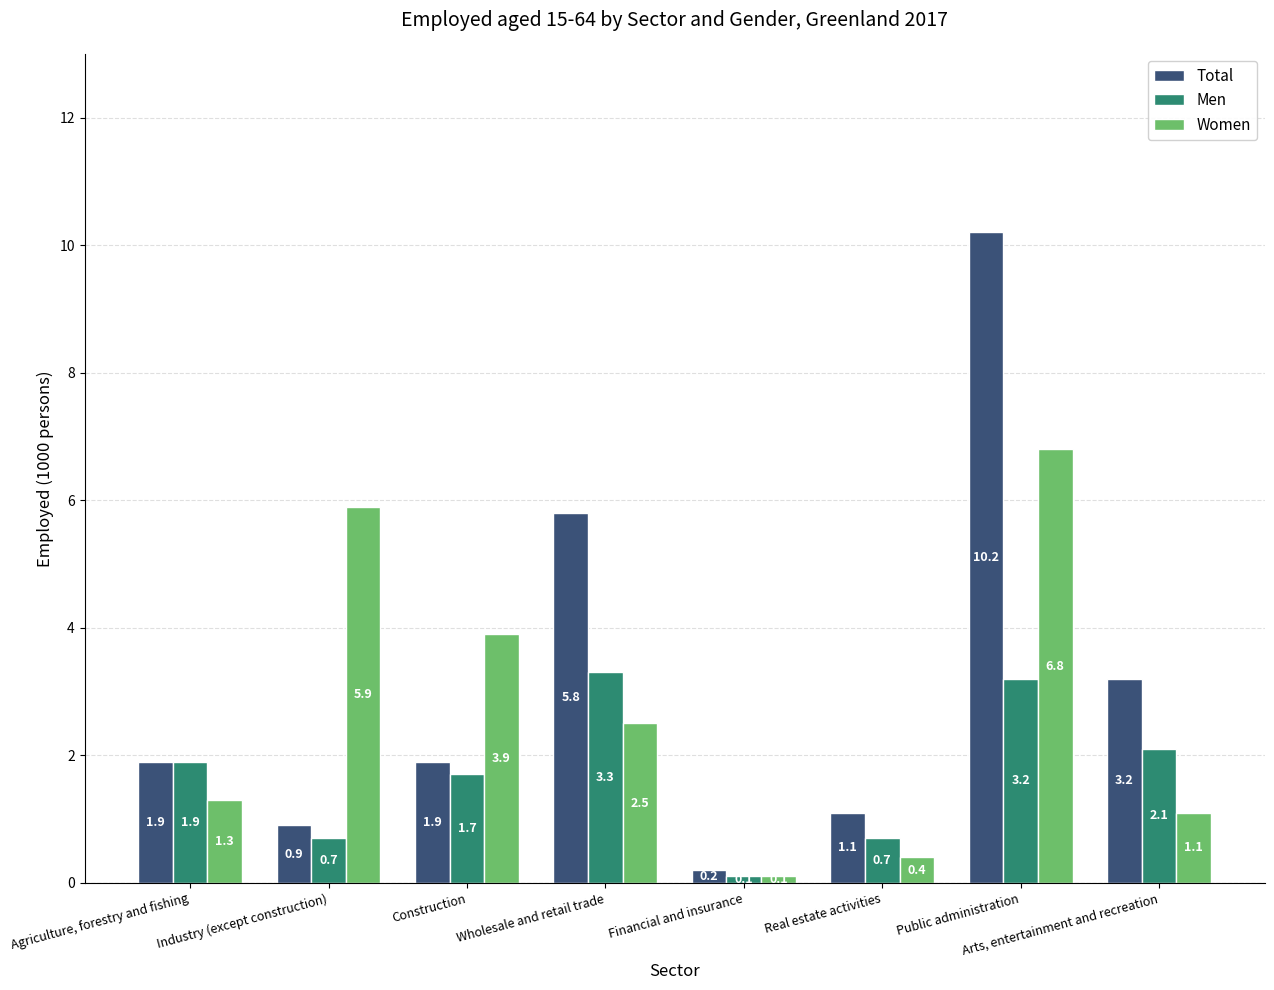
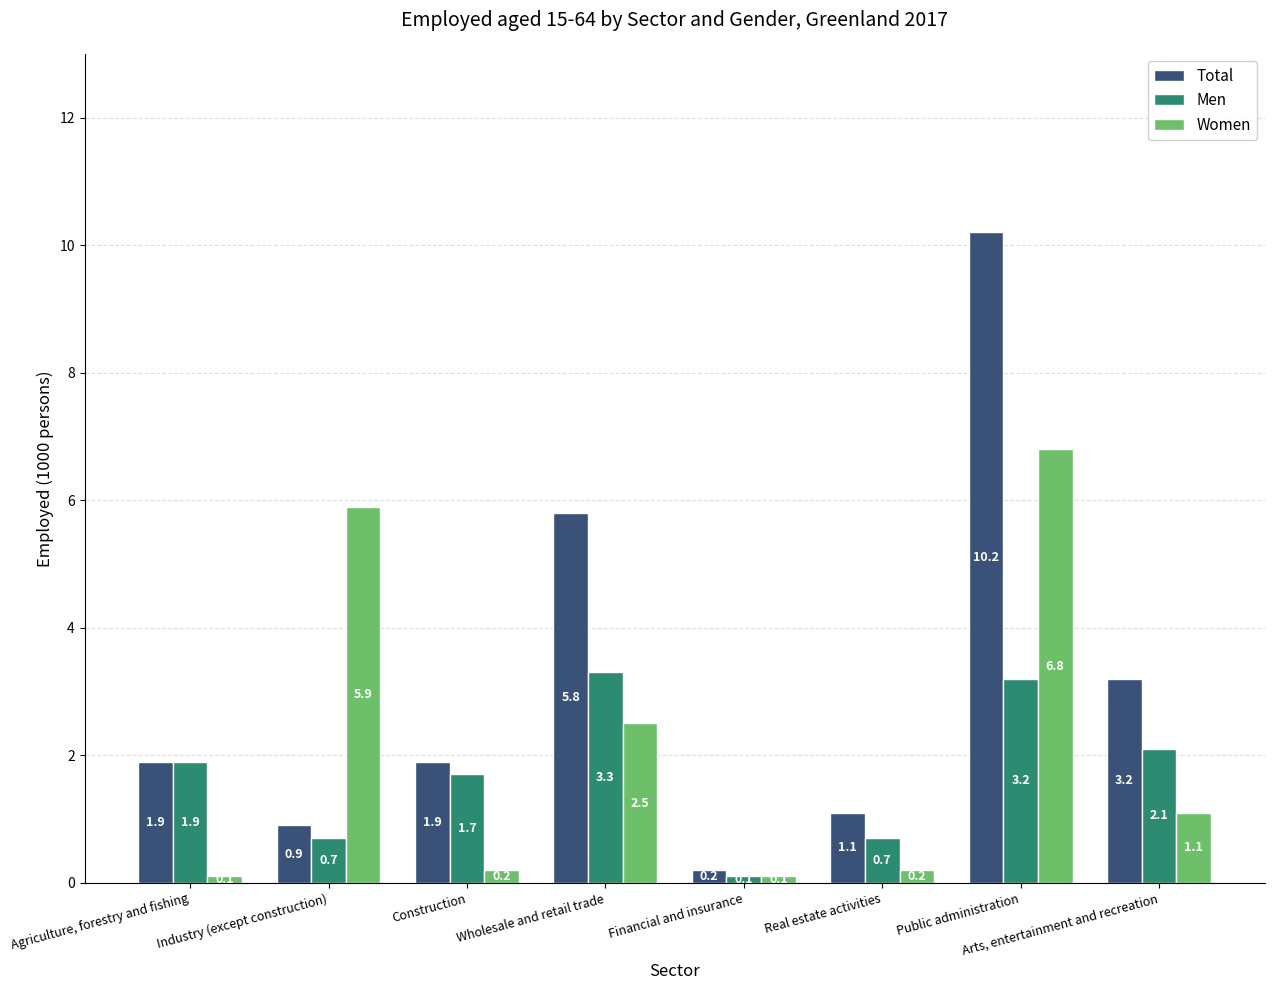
Women, Agriculture, forestry and fishing: 1.3 -> 0.1
Women, Construction: 3.9 -> 0.2
Women, Real estate activities: 0.4 -> 0.2
